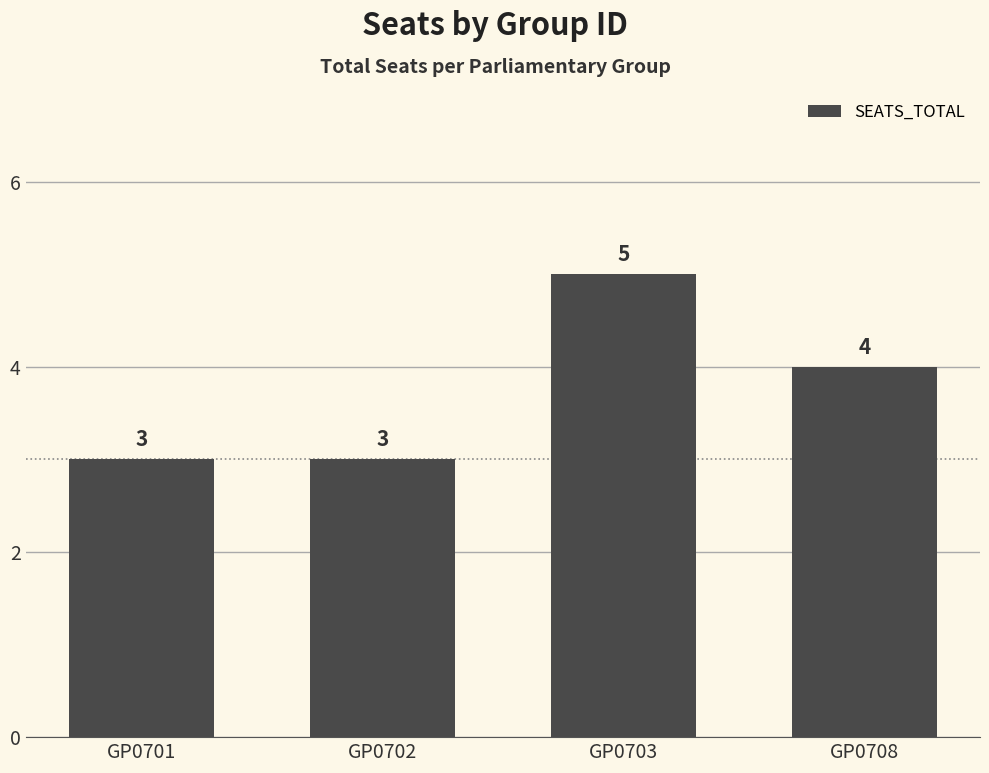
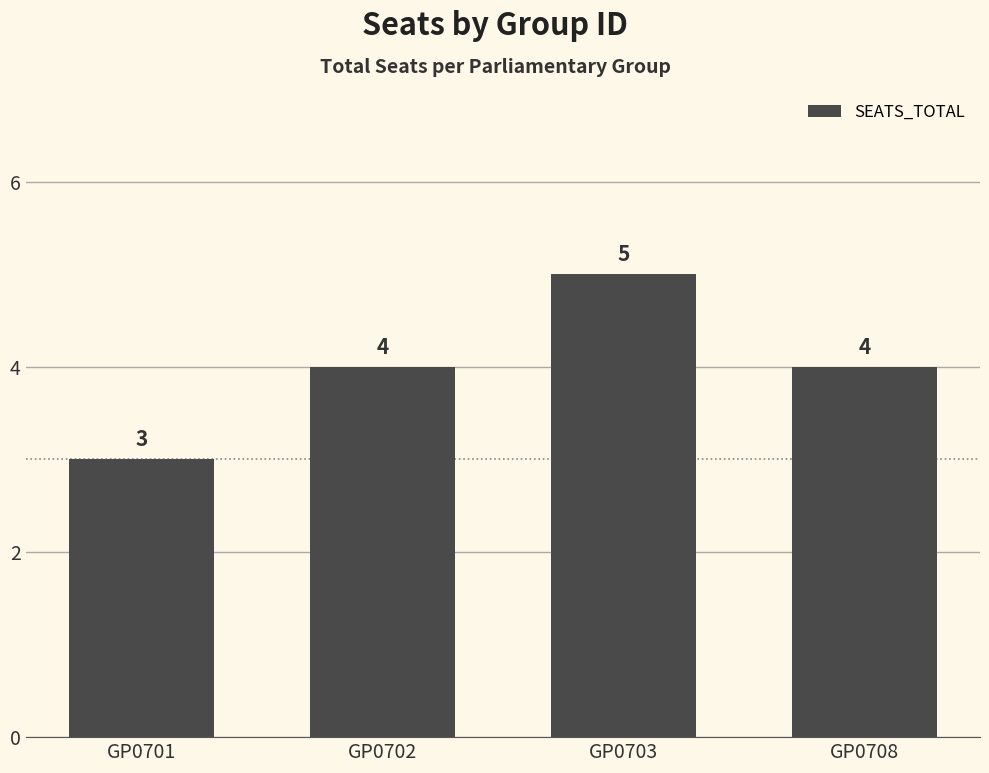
GP0702: 3 -> 4
